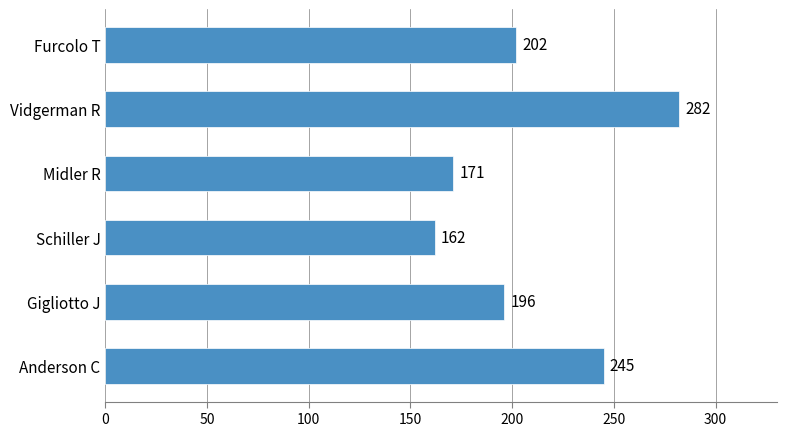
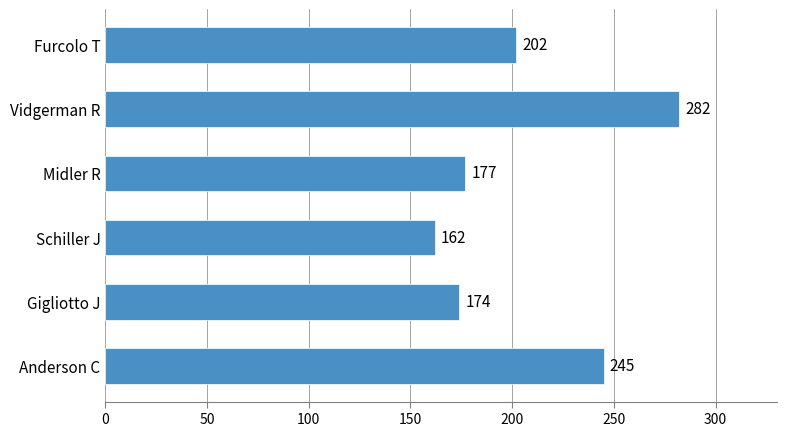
Midler R: 171 -> 177
Gigliotto J: 196 -> 174
